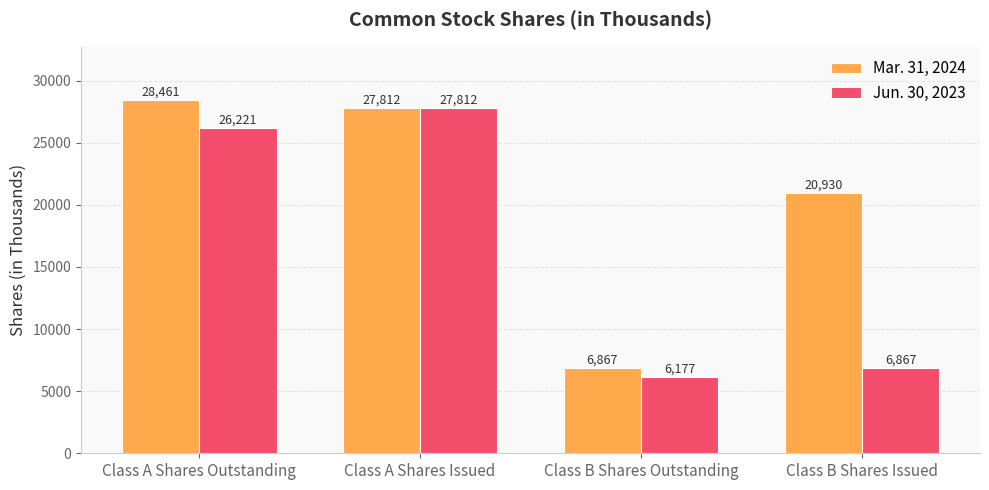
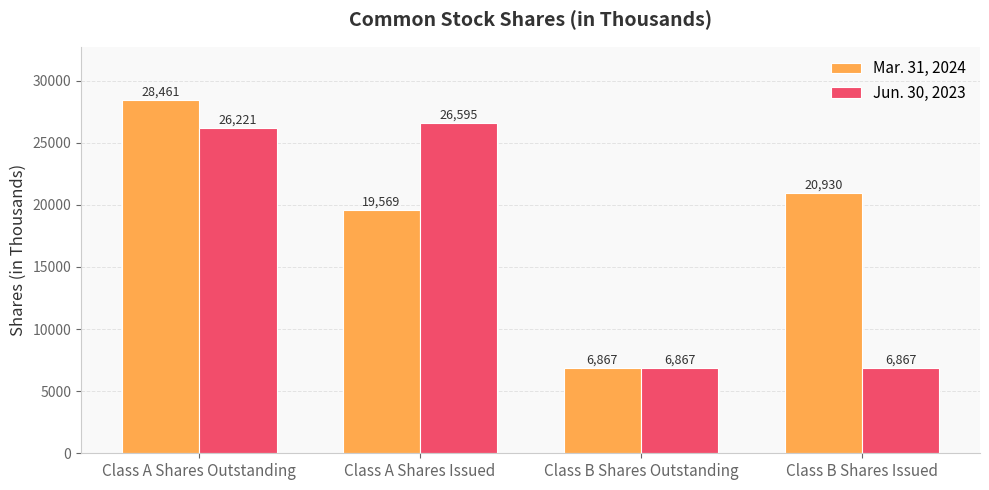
Mar. 31, 2024, Class A Shares Issued: 27,812 -> 19,569
Jun. 30, 2023, Class A Shares Issued: 27,812 -> 26,595
Jun. 30, 2023, Class B Shares Outstanding: 6,177 -> 6,867
